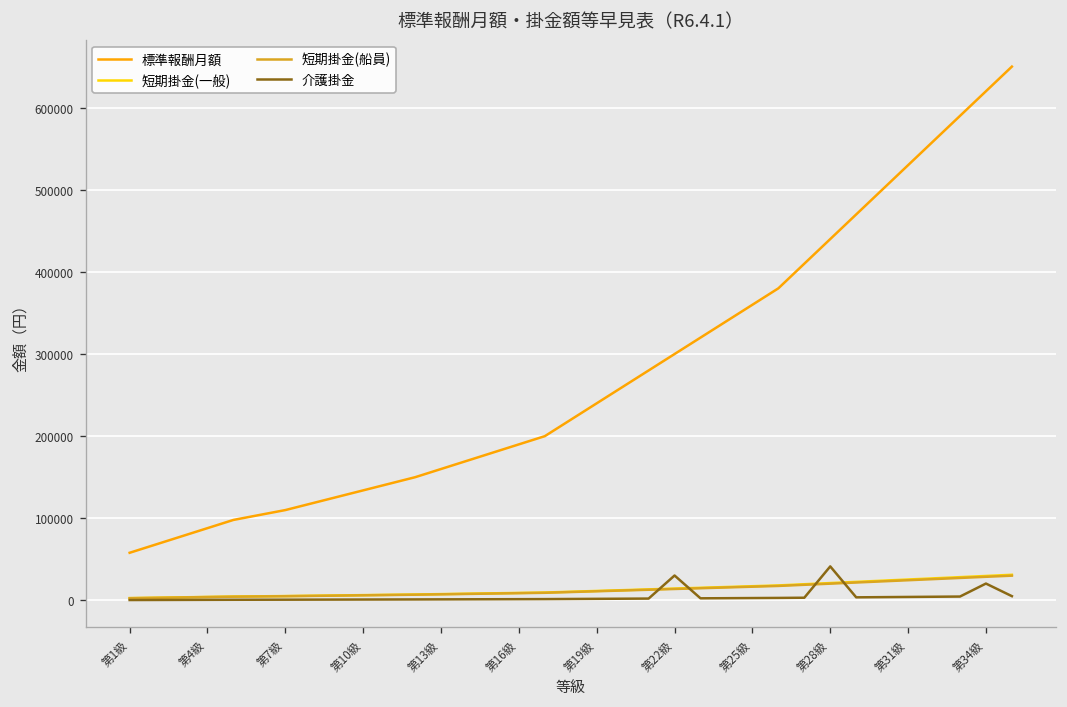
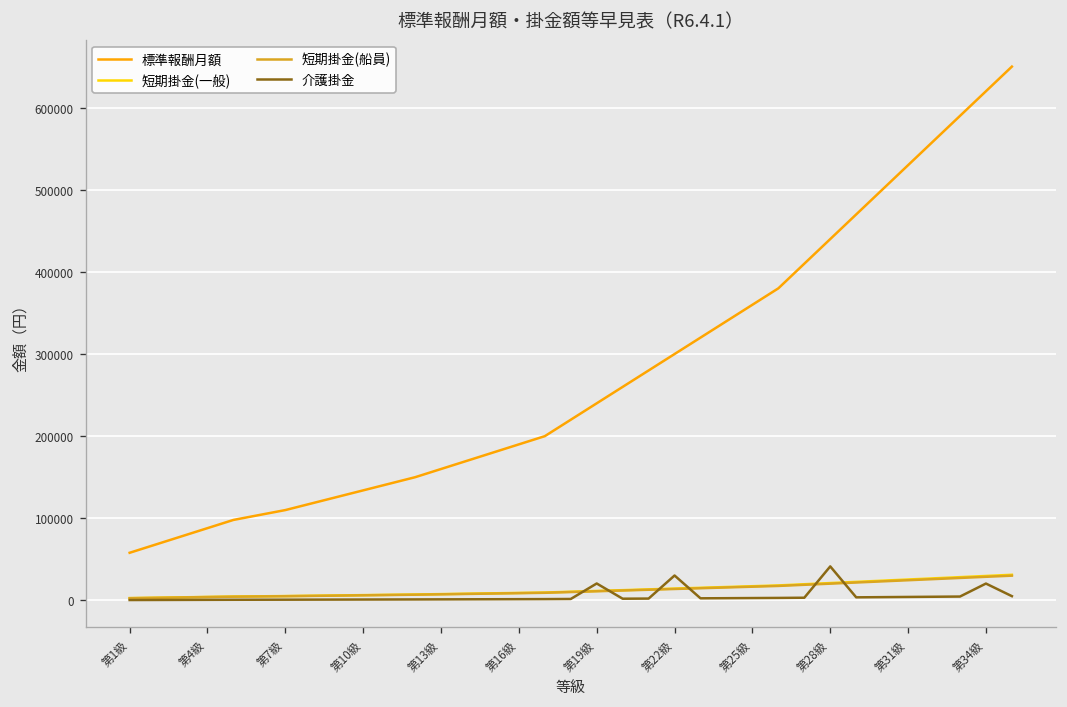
介護掛金, 第19級: 0 -> 20000
